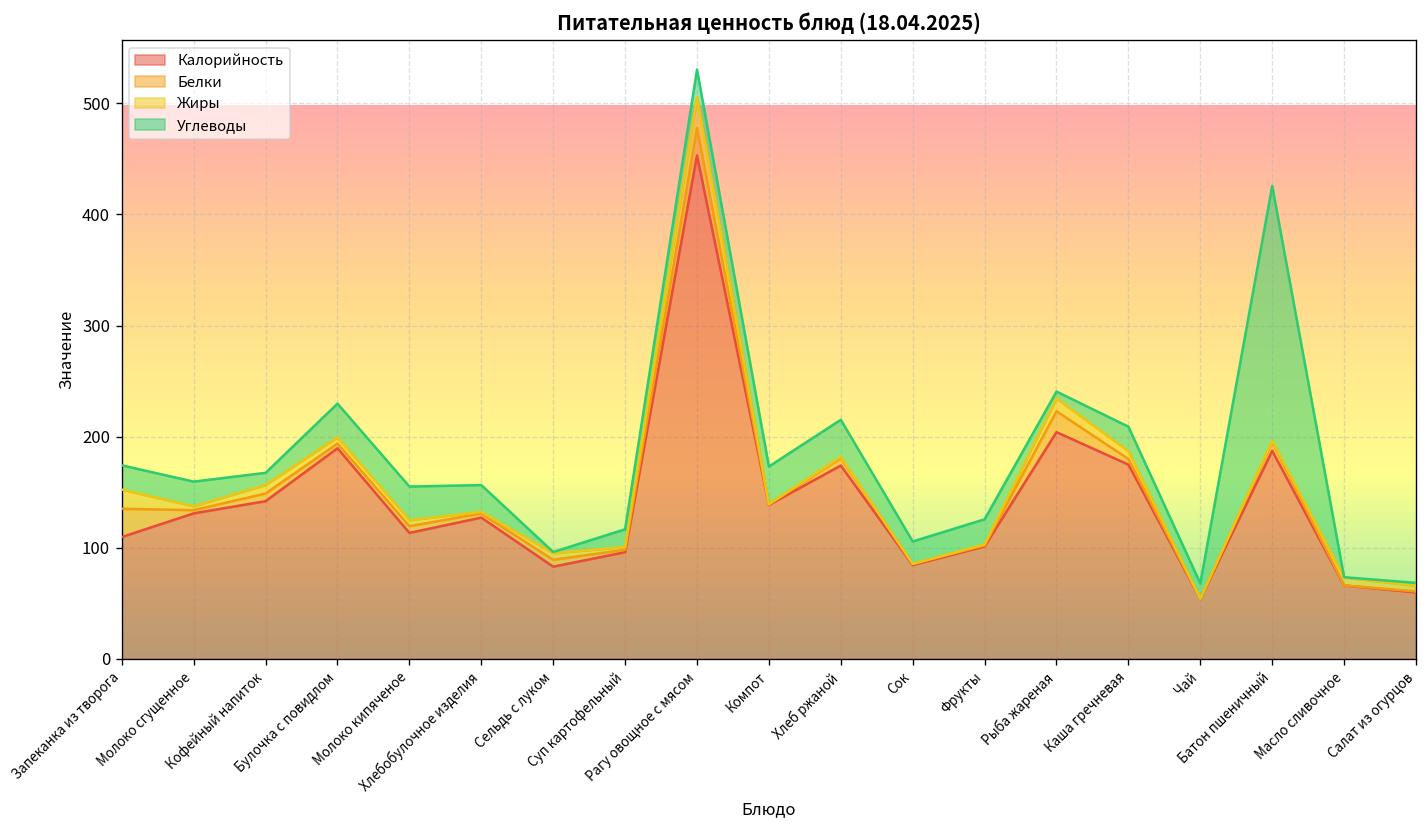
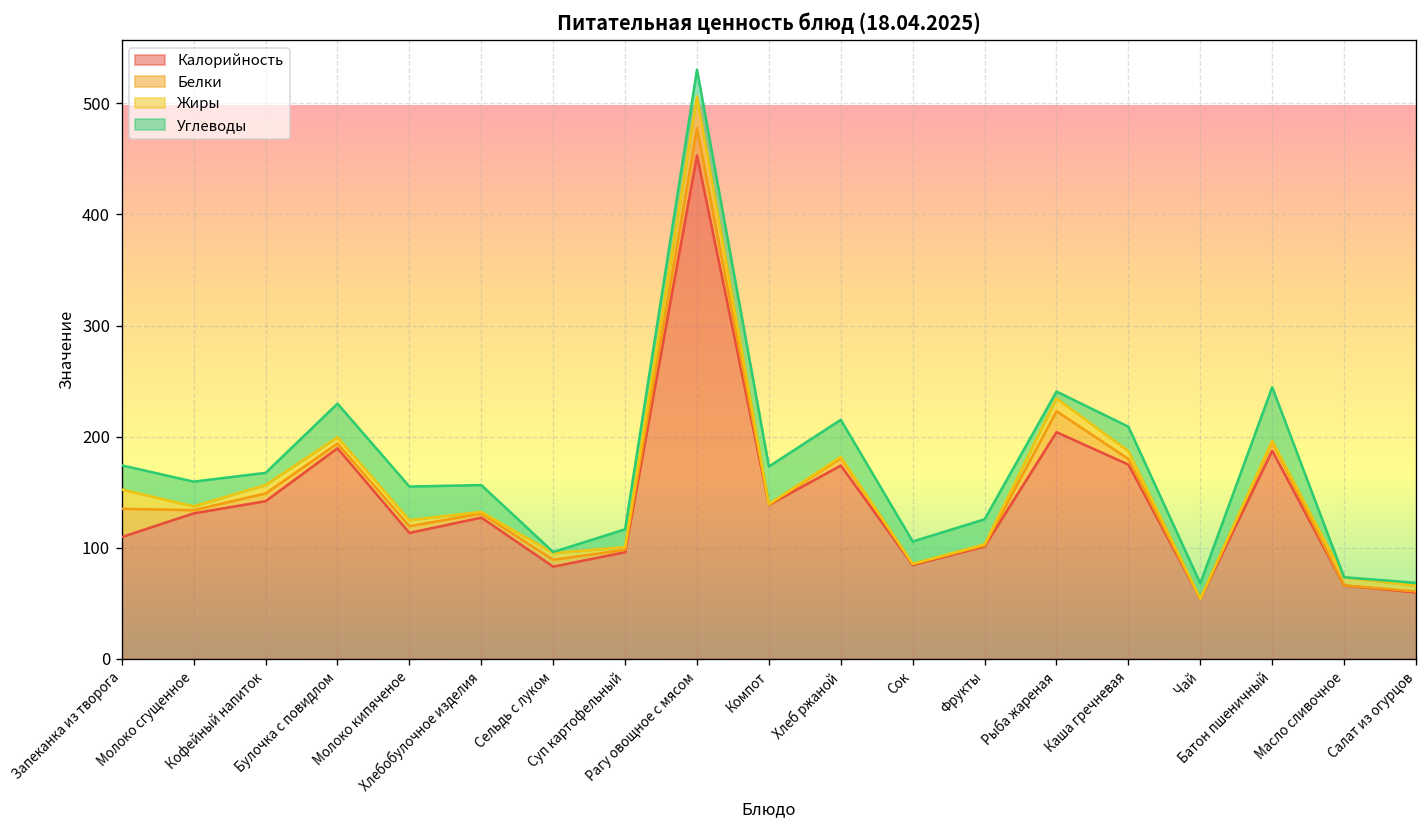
Углеводы, Батон пшеничный: 230 -> 50
